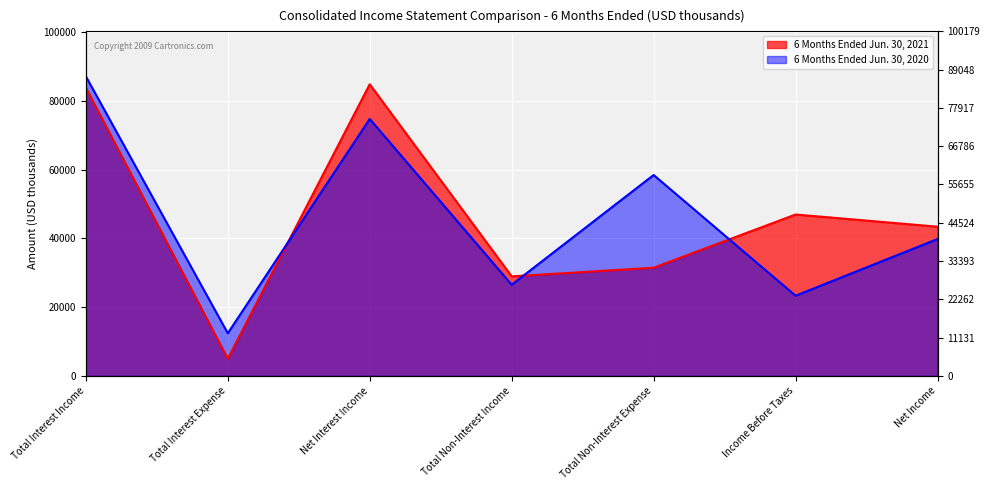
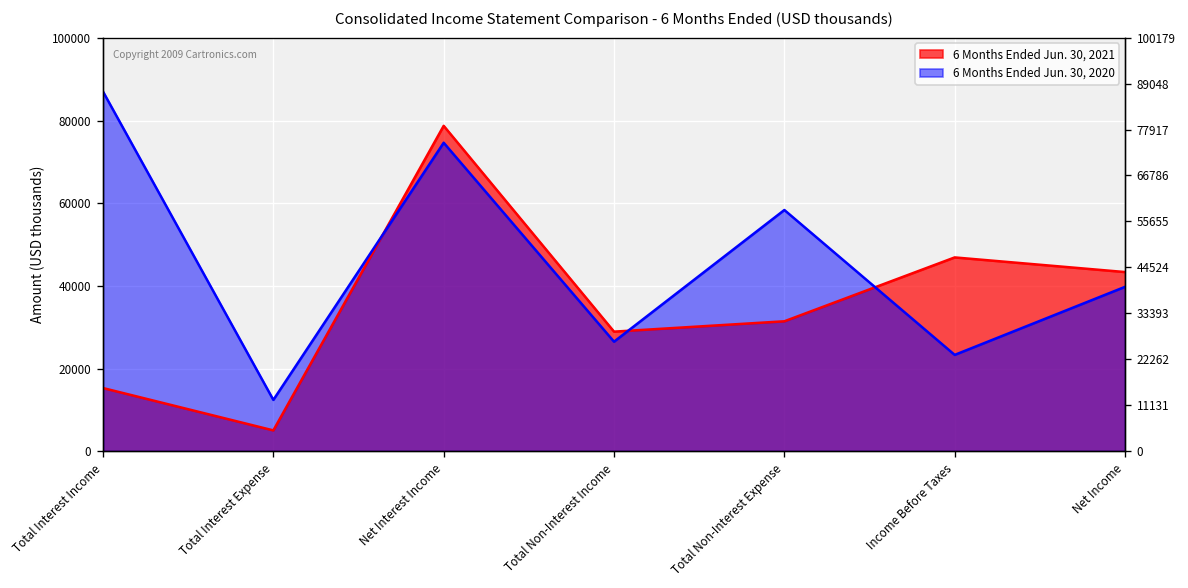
6 Months Ended Jun. 30, 2021, Total Interest Income: 84000 -> 15000
6 Months Ended Jun. 30, 2021, Net Interest Income: 85000 -> 79000
